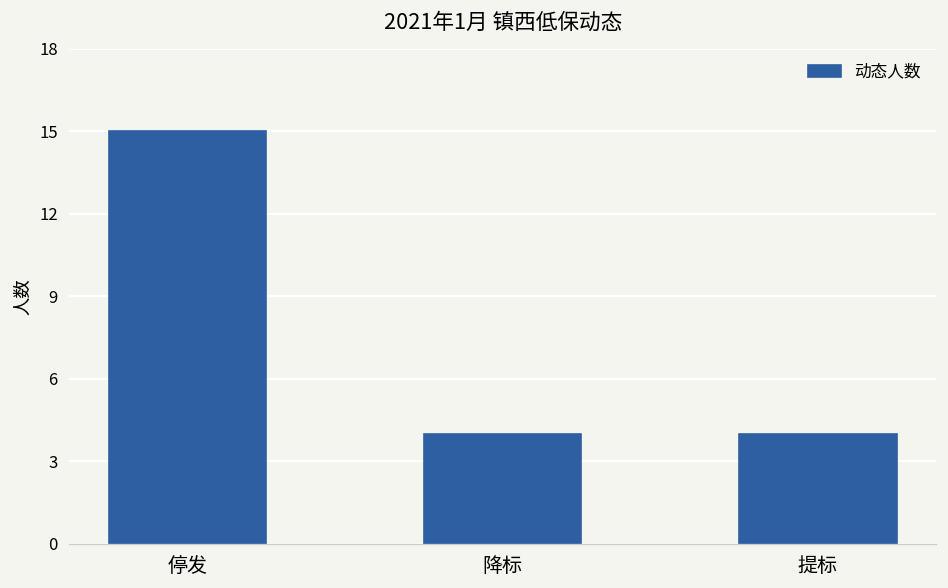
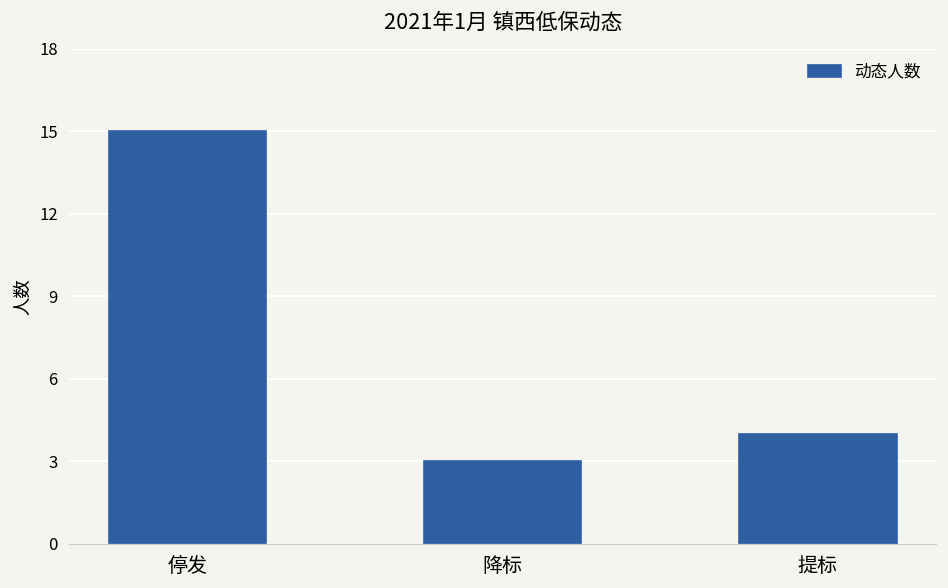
降标: 4 -> 3
